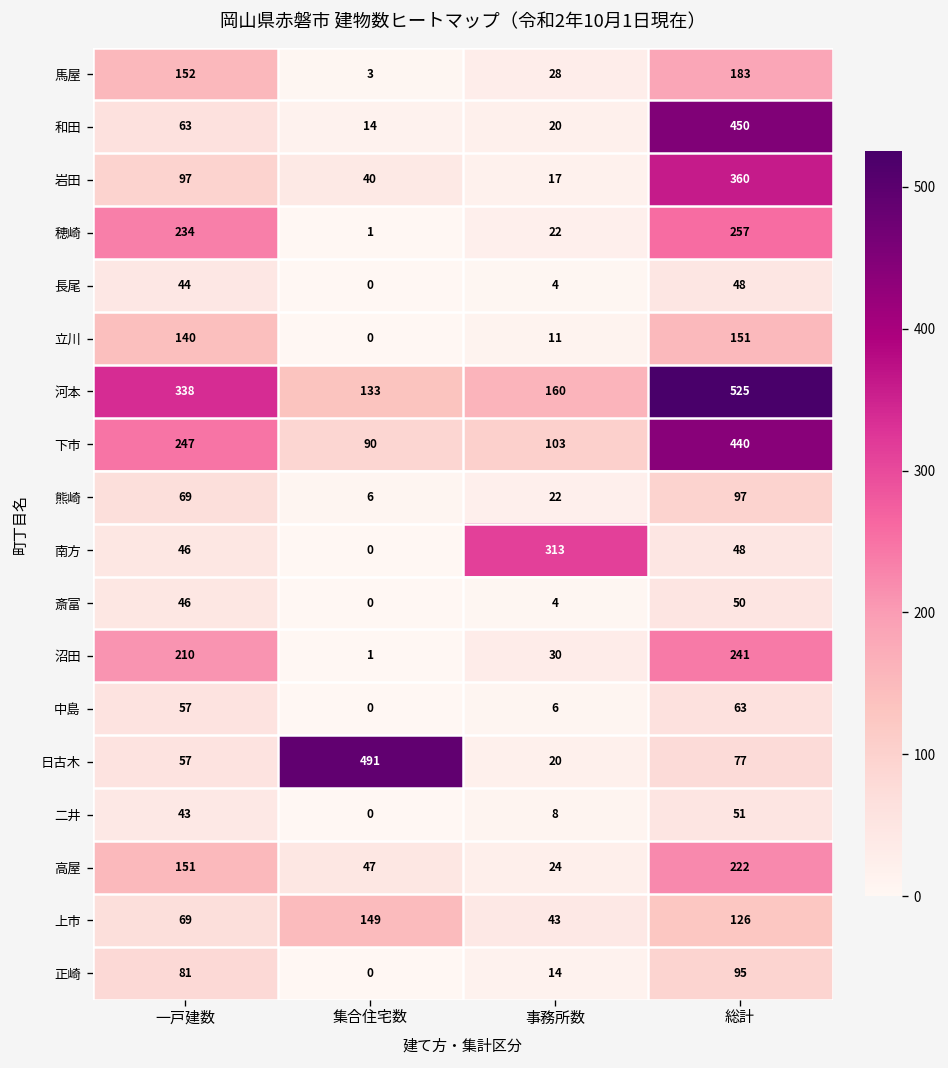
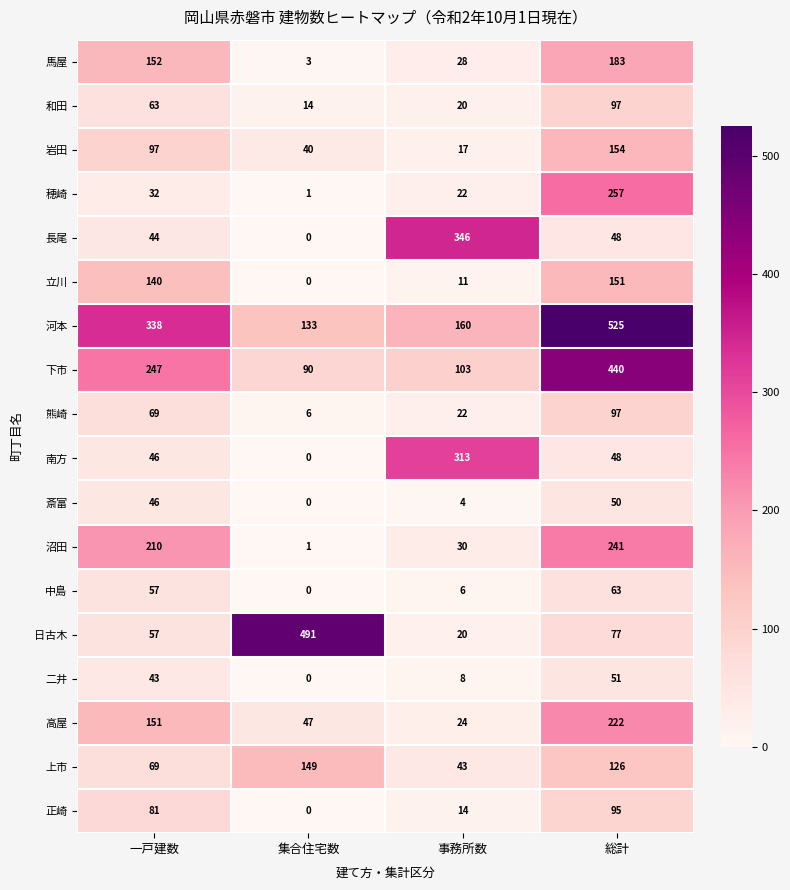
和田, 総計: 450 -> 97
岩田, 総計: 360 -> 154
穂崎, 一戸建数: 234 -> 32
長尾, 事務所数: 4 -> 346
